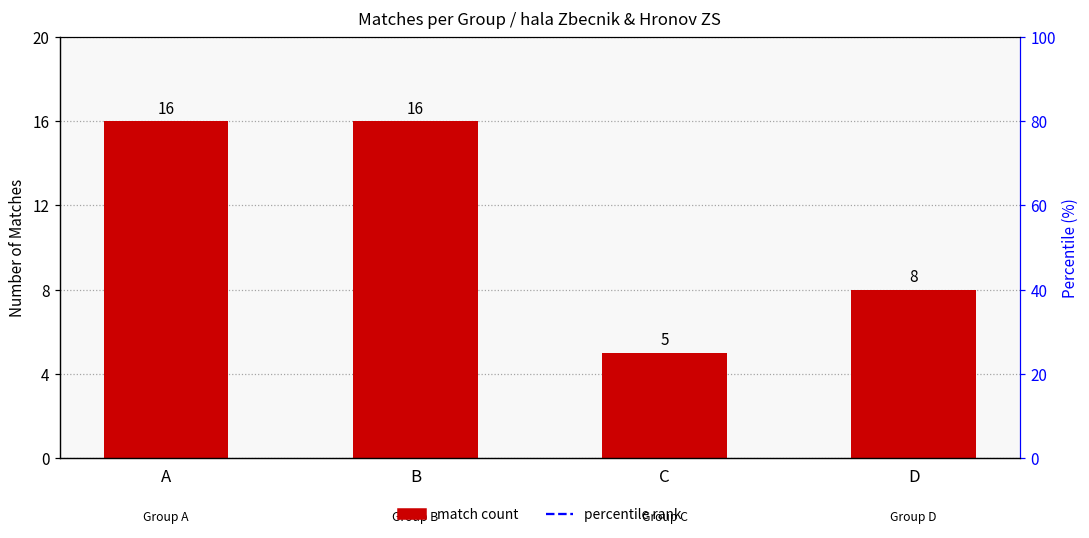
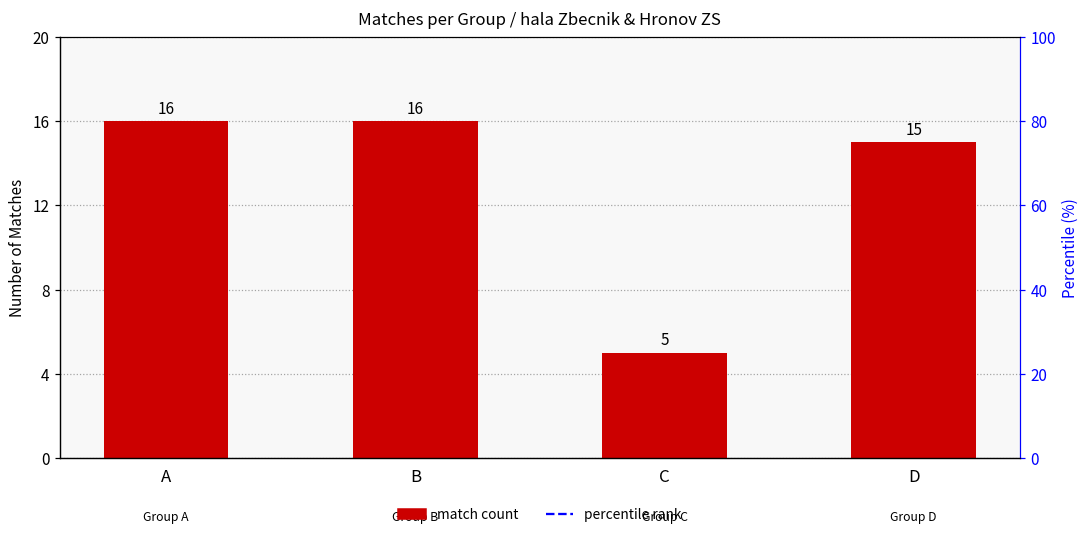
D: 8 -> 15
